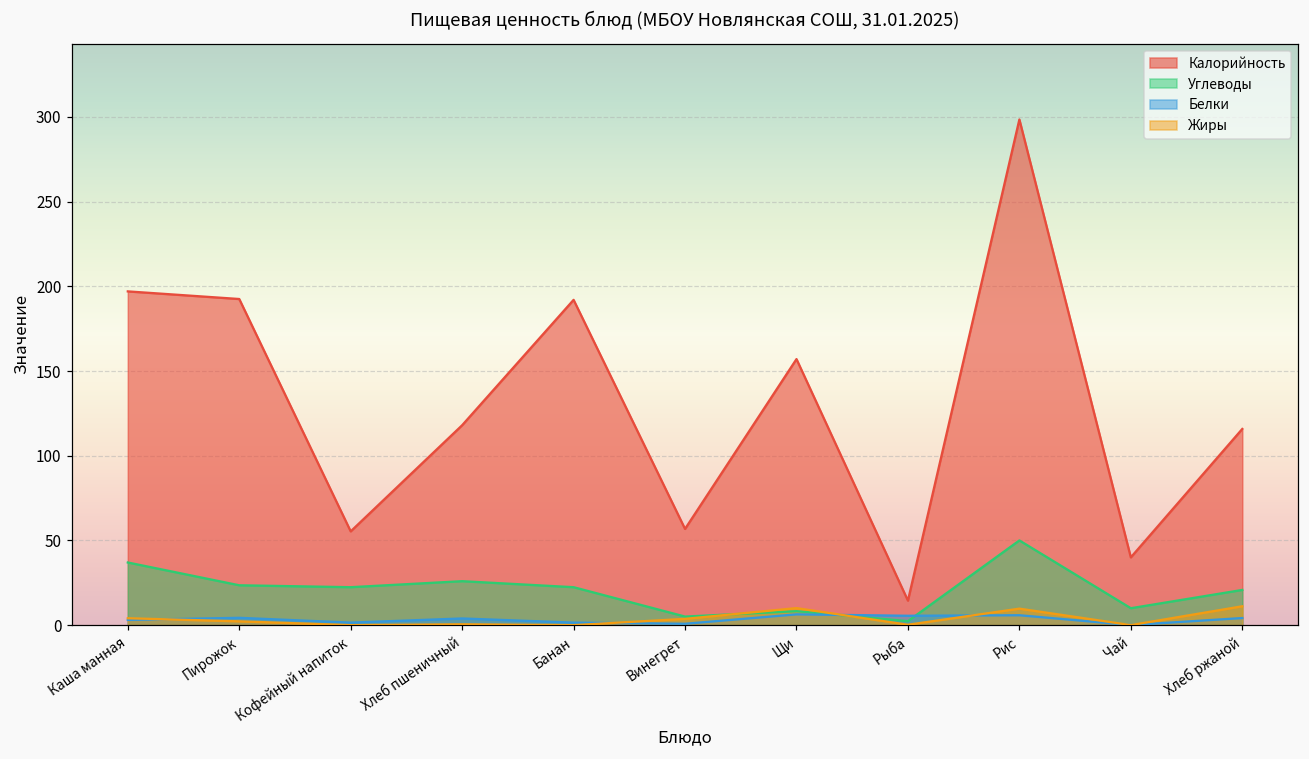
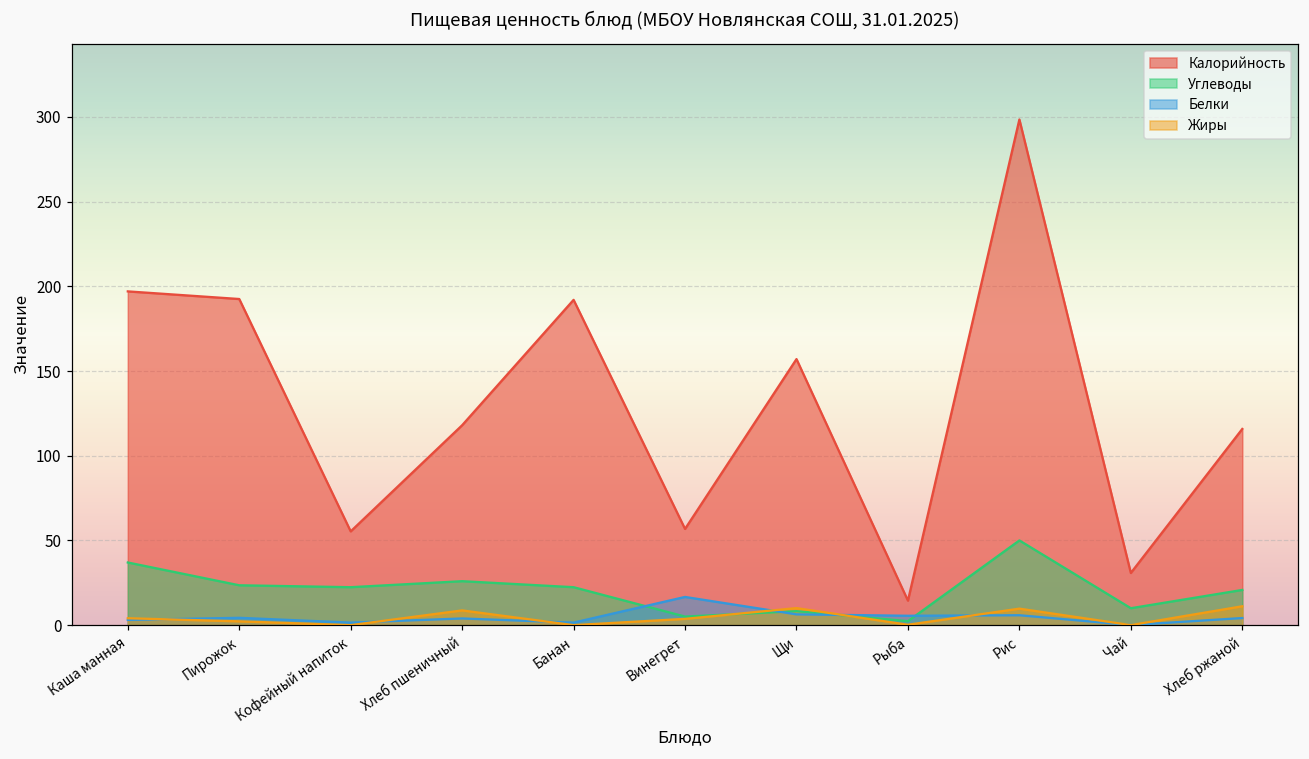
Жиры, Хлеб пшеничный: 1 -> 9
Белки, Винегрет: 1 -> 17
Калорийность, Чай: 40 -> 31
